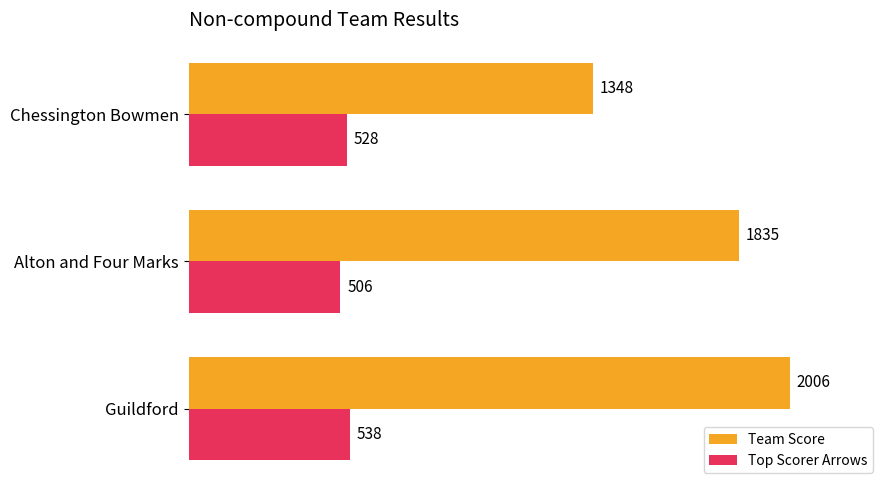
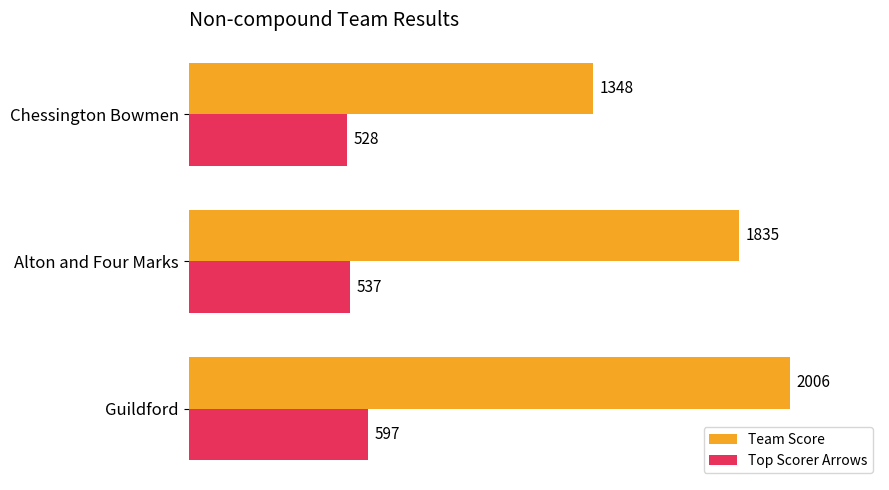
Top Scorer Arrows, Alton and Four Marks: 506 -> 537
Top Scorer Arrows, Guildford: 538 -> 597
